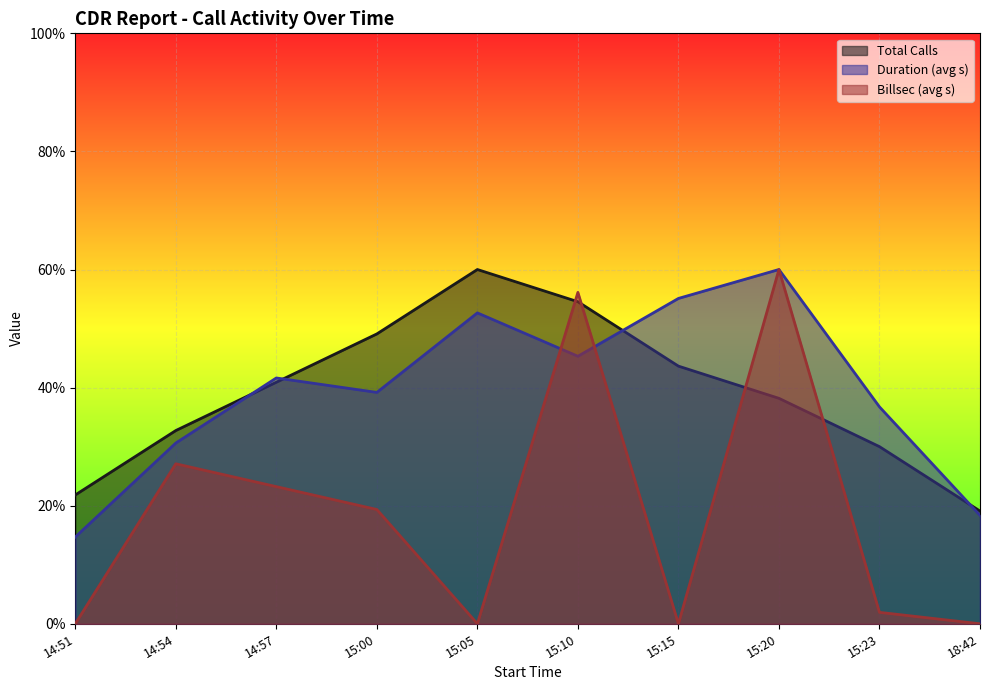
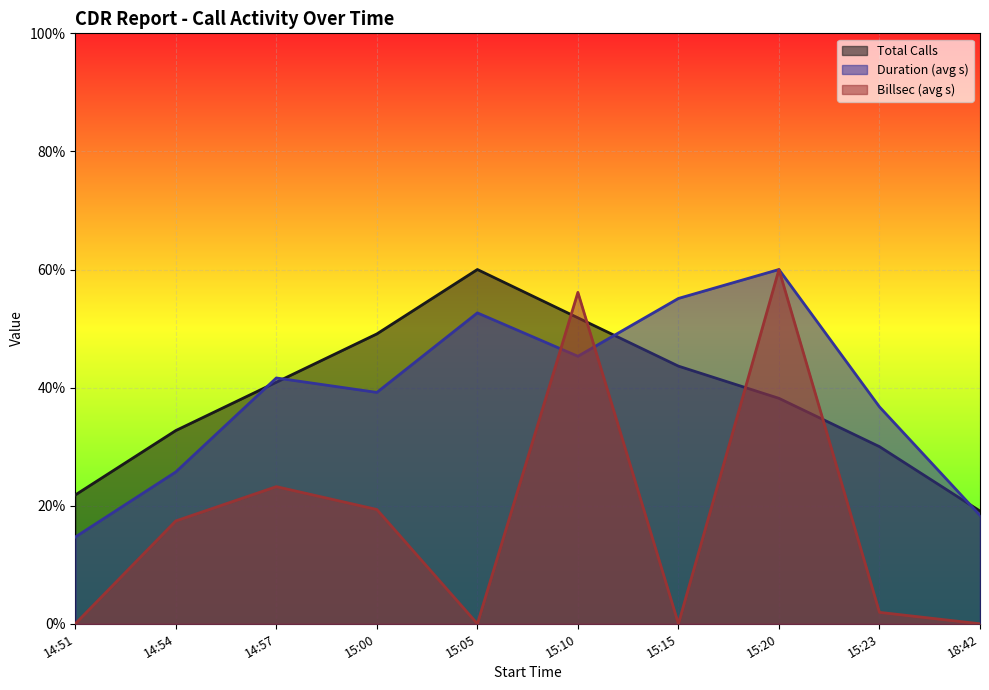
Duration (avg s), 14:54: 31% -> 26%
Billsec (avg s), 14:54: 27% -> 17%
Total Calls, 15:10: 55% -> 52%
